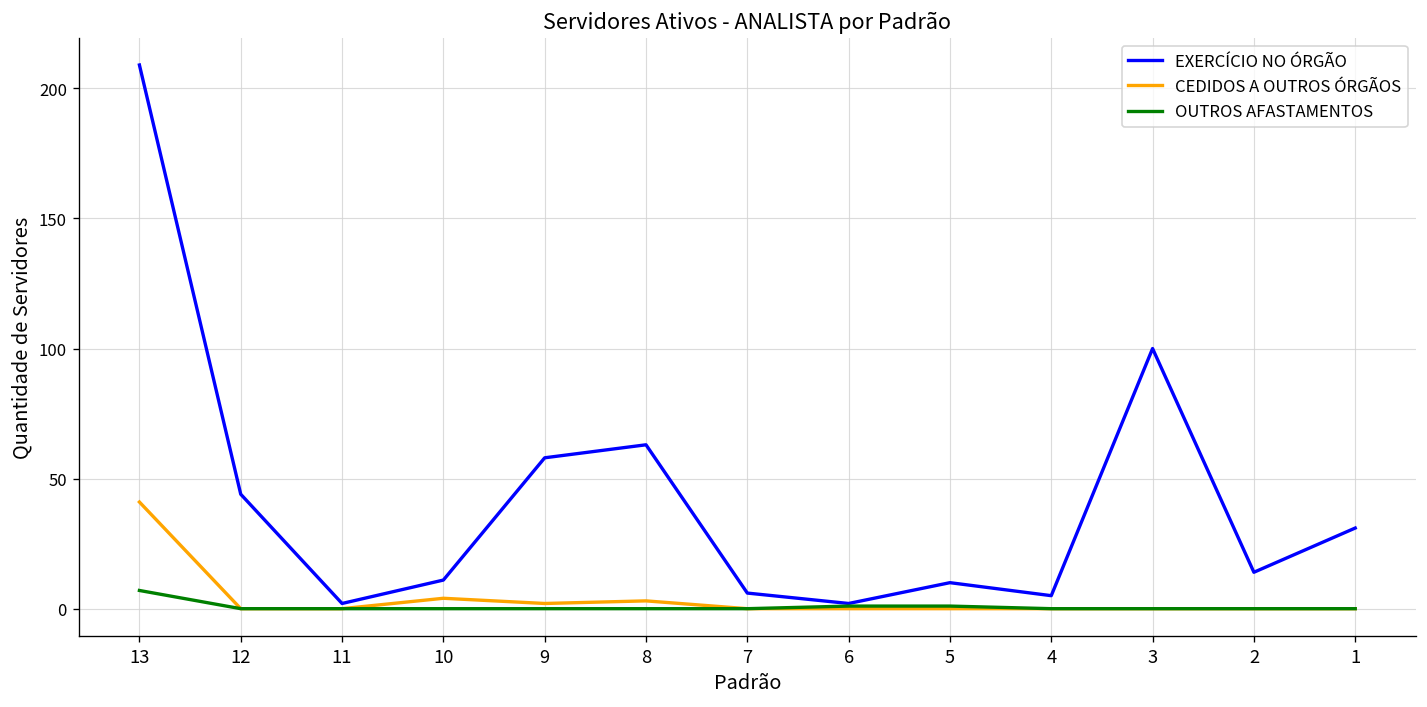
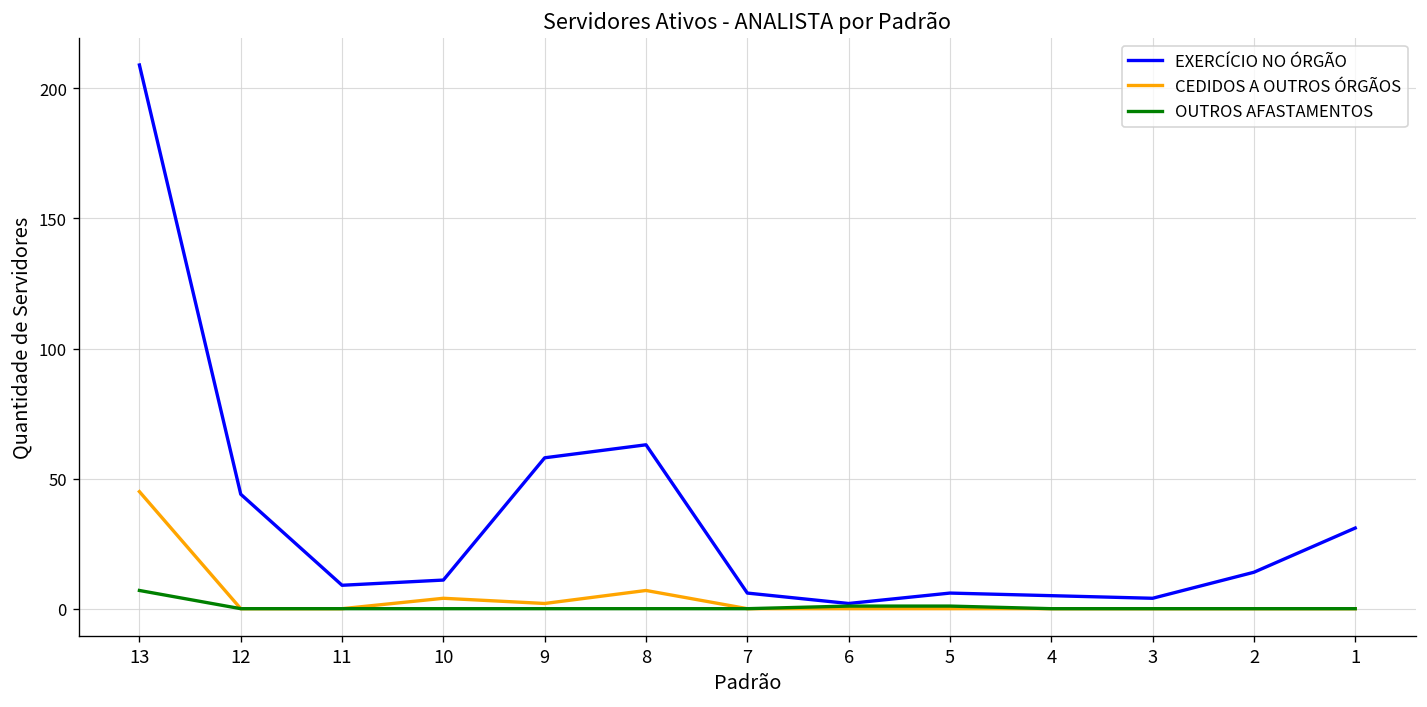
CEDIDOS A OUTROS ÓRGÃOS, 13: 41 -> 45
EXERCÍCIO NO ÓRGÃO, 11: 2 -> 9
CEDIDOS A OUTROS ÓRGÃOS, 8: 3 -> 7
EXERCÍCIO NO ÓRGÃO, 5: 10 -> 6
EXERCÍCIO NO ÓRGÃO, 3: 100 -> 4
